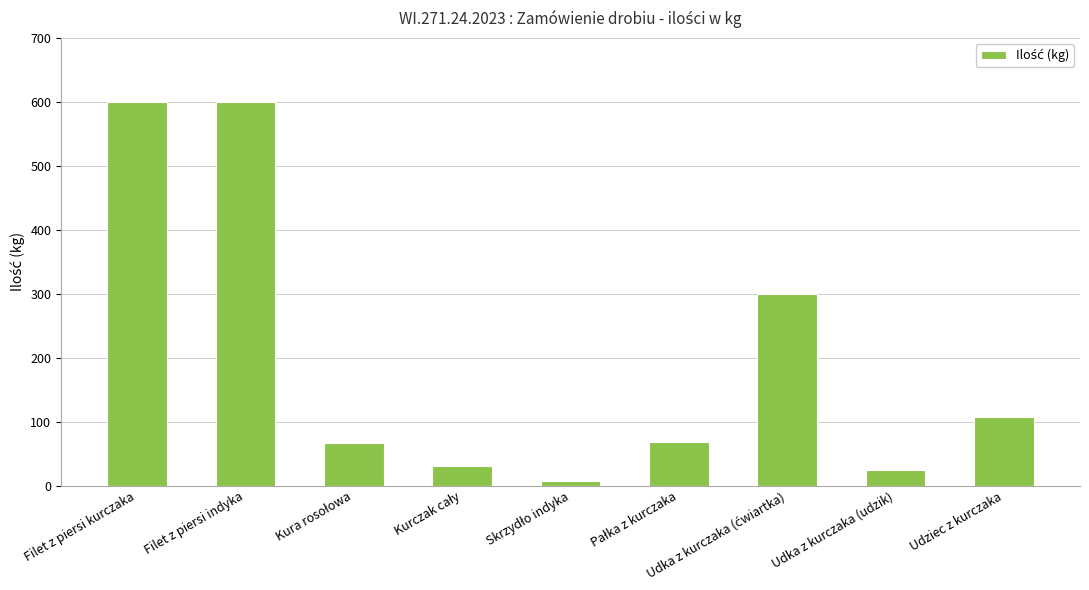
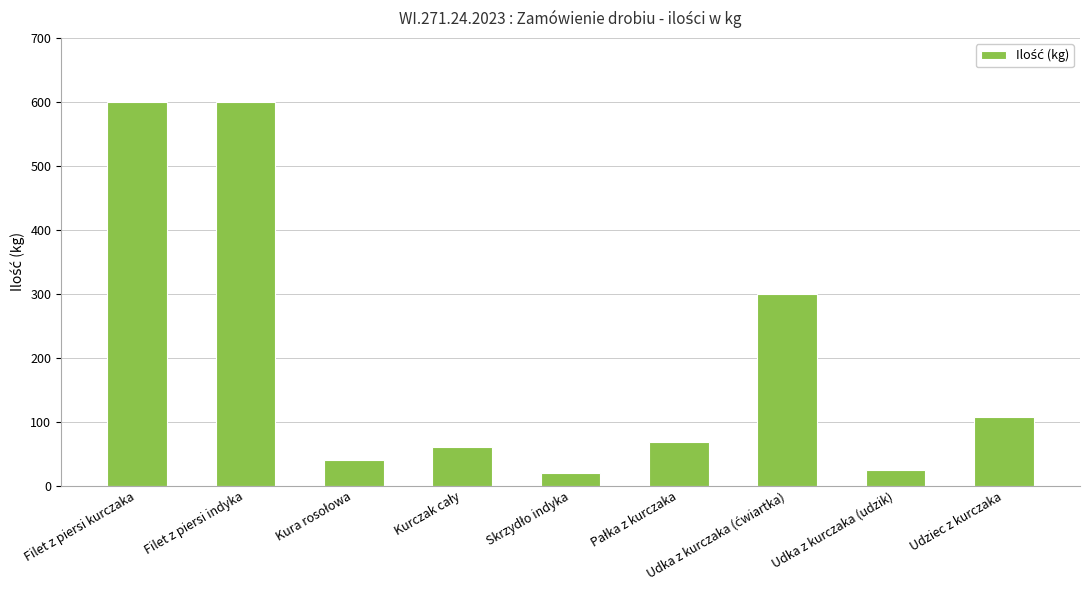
Kura rosołowa: 70 -> 40
Kurczak cały: 30 -> 60
Skrzydło indyka: 10 -> 20
